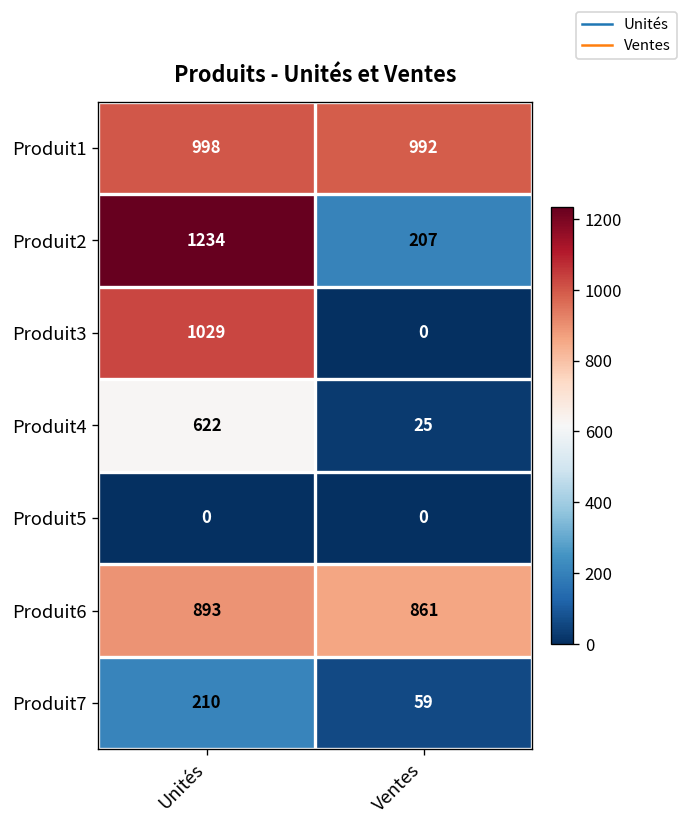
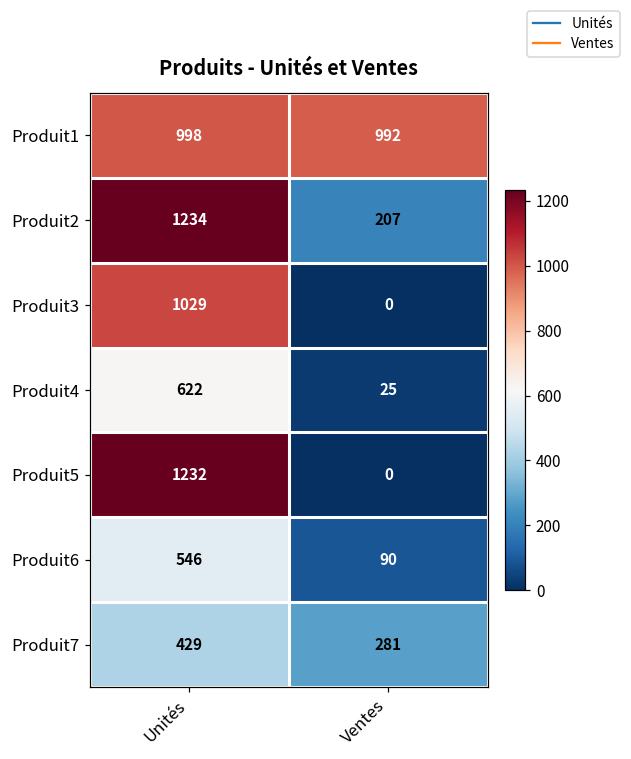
Produit5, Unités: 0 -> 1232
Produit6, Unités: 893 -> 546
Produit6, Ventes: 861 -> 90
Produit7, Unités: 210 -> 429
Produit7, Ventes: 59 -> 281
